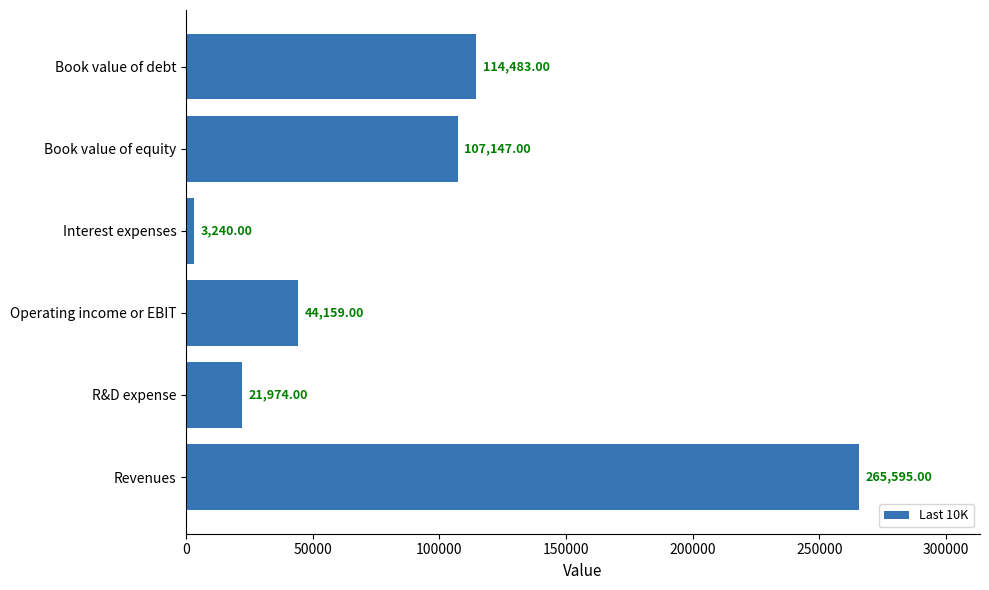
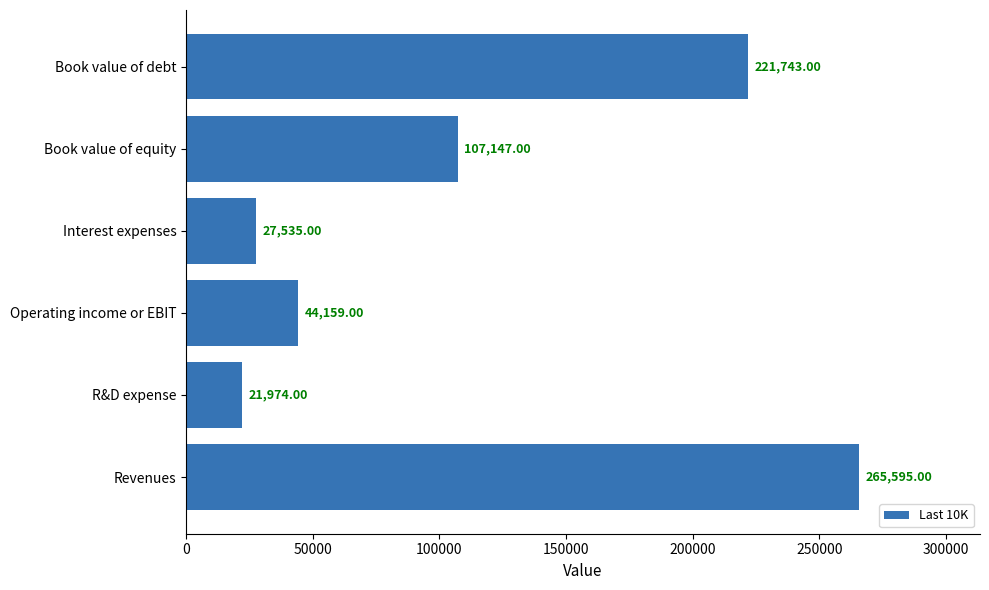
Book value of debt: 114,483.00 -> 221,743.00
Interest expenses: 3,240.00 -> 27,535.00
